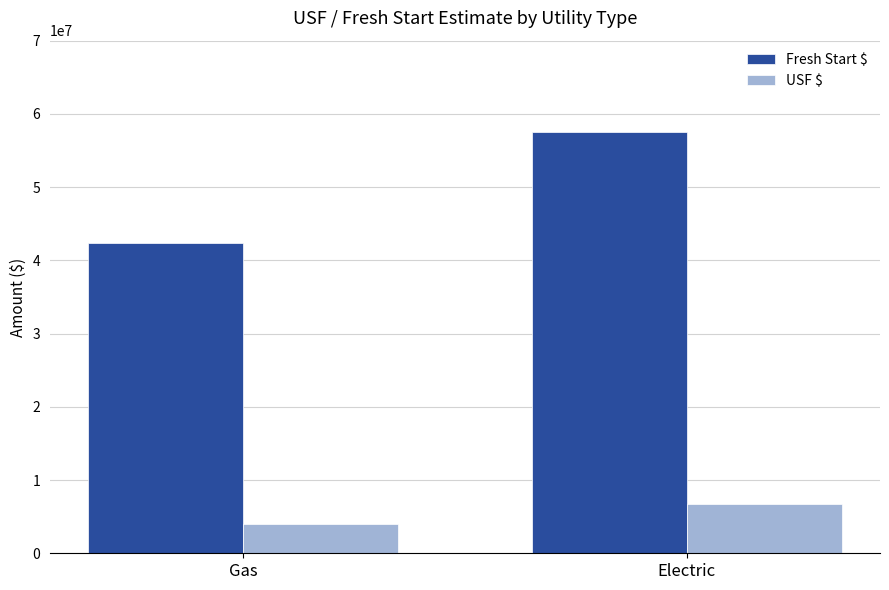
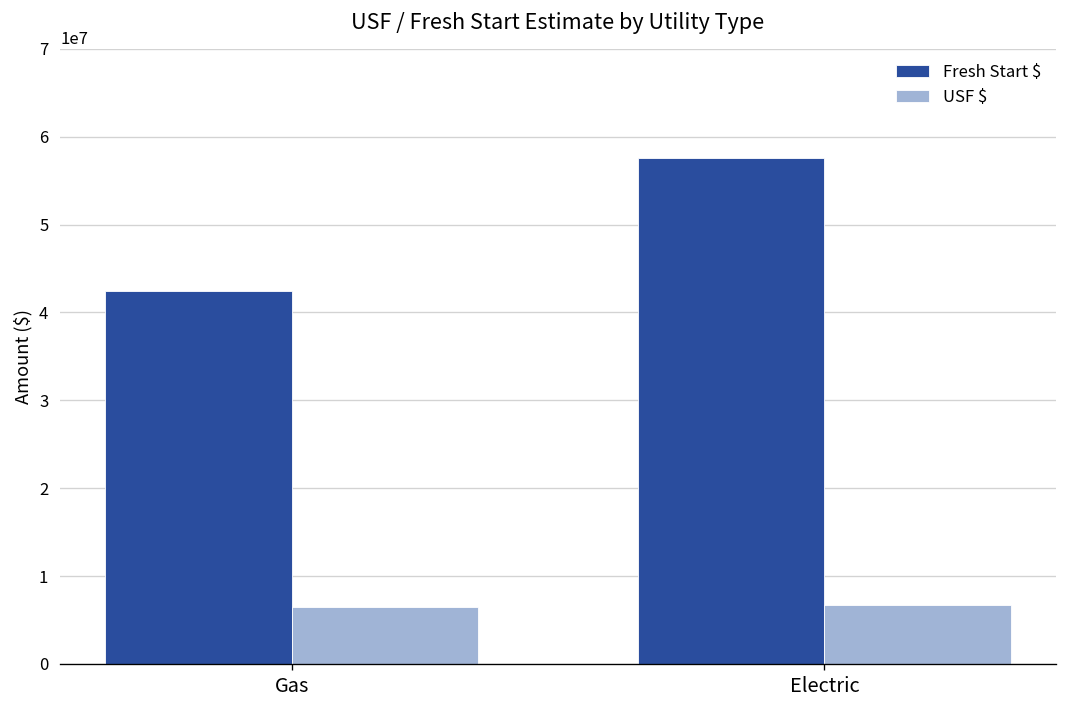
USF $, Gas: 4000000 -> 6000000
